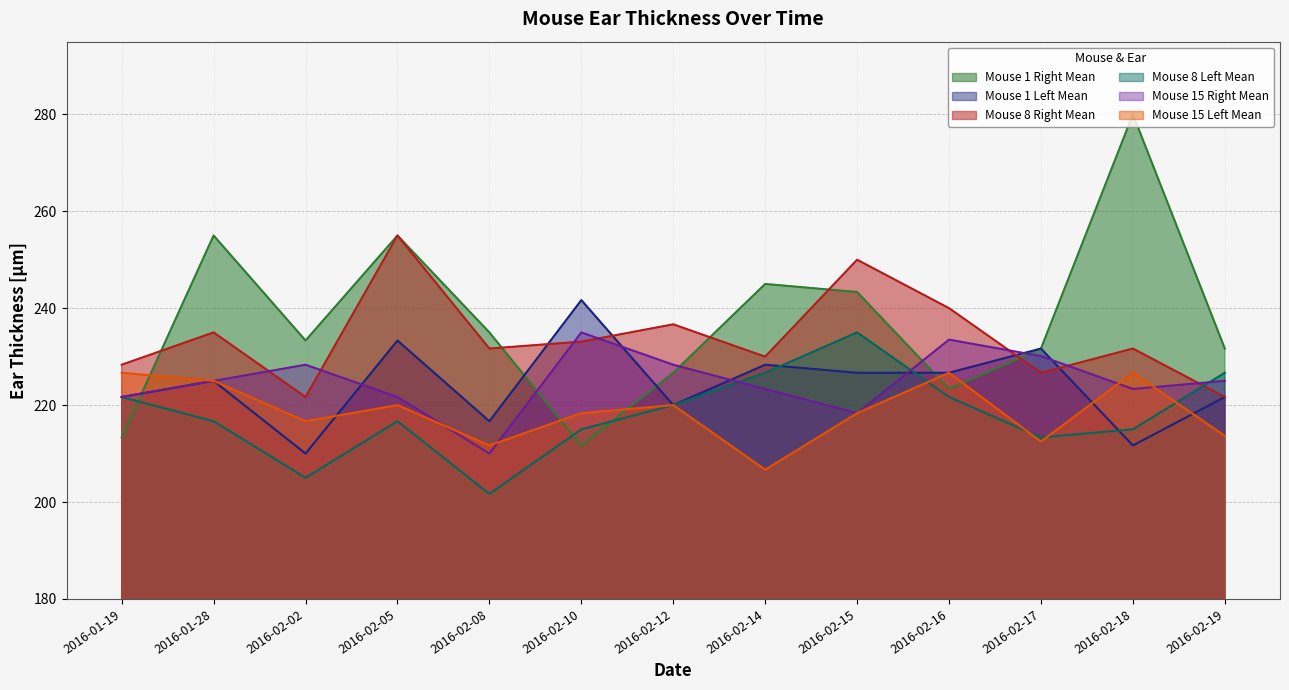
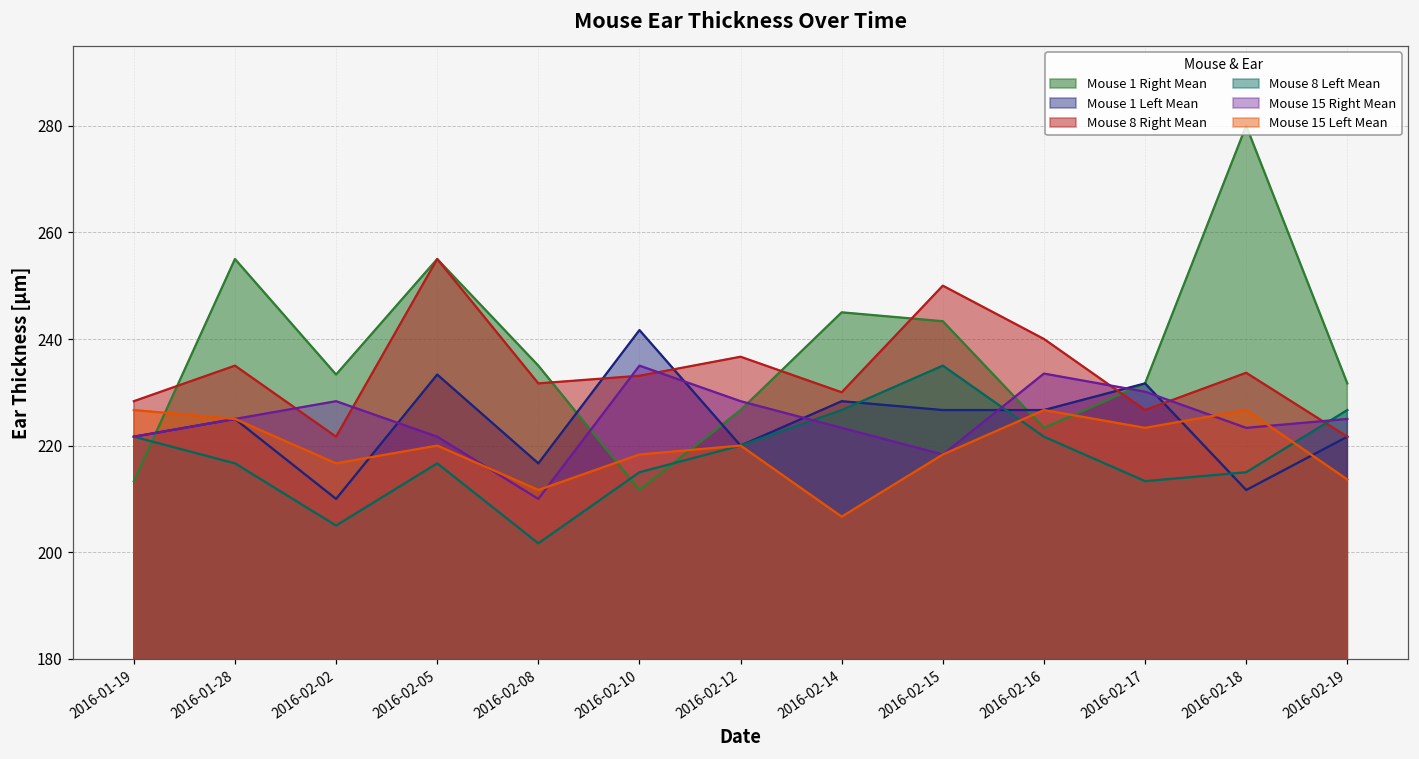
Mouse 15 Left Mean, 2016-02-17: 212 -> 223
Mouse 8 Right Mean, 2016-02-18: 232 -> 234
